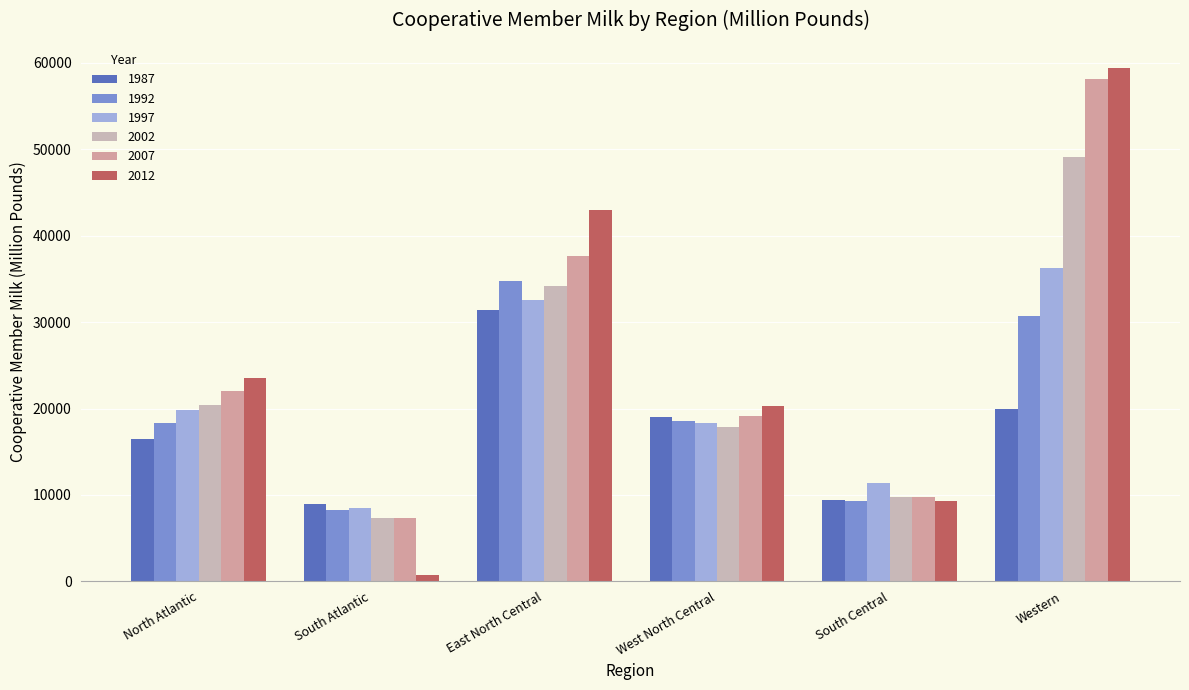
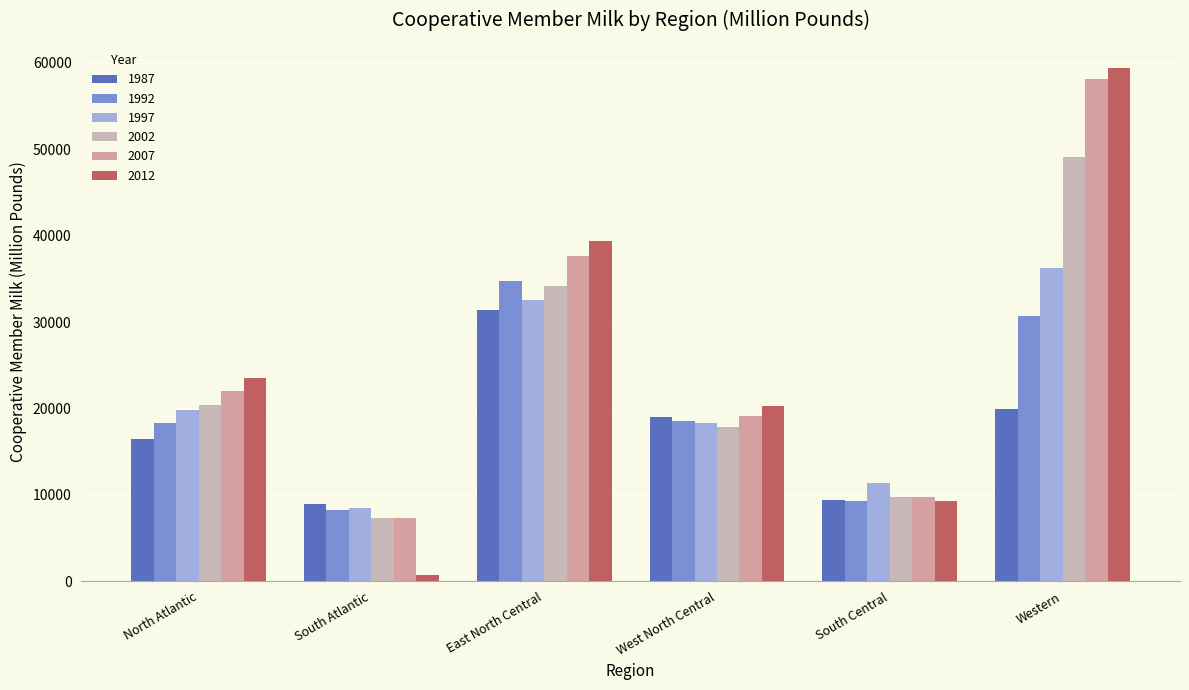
2012, East North Central: 43000 -> 39000
